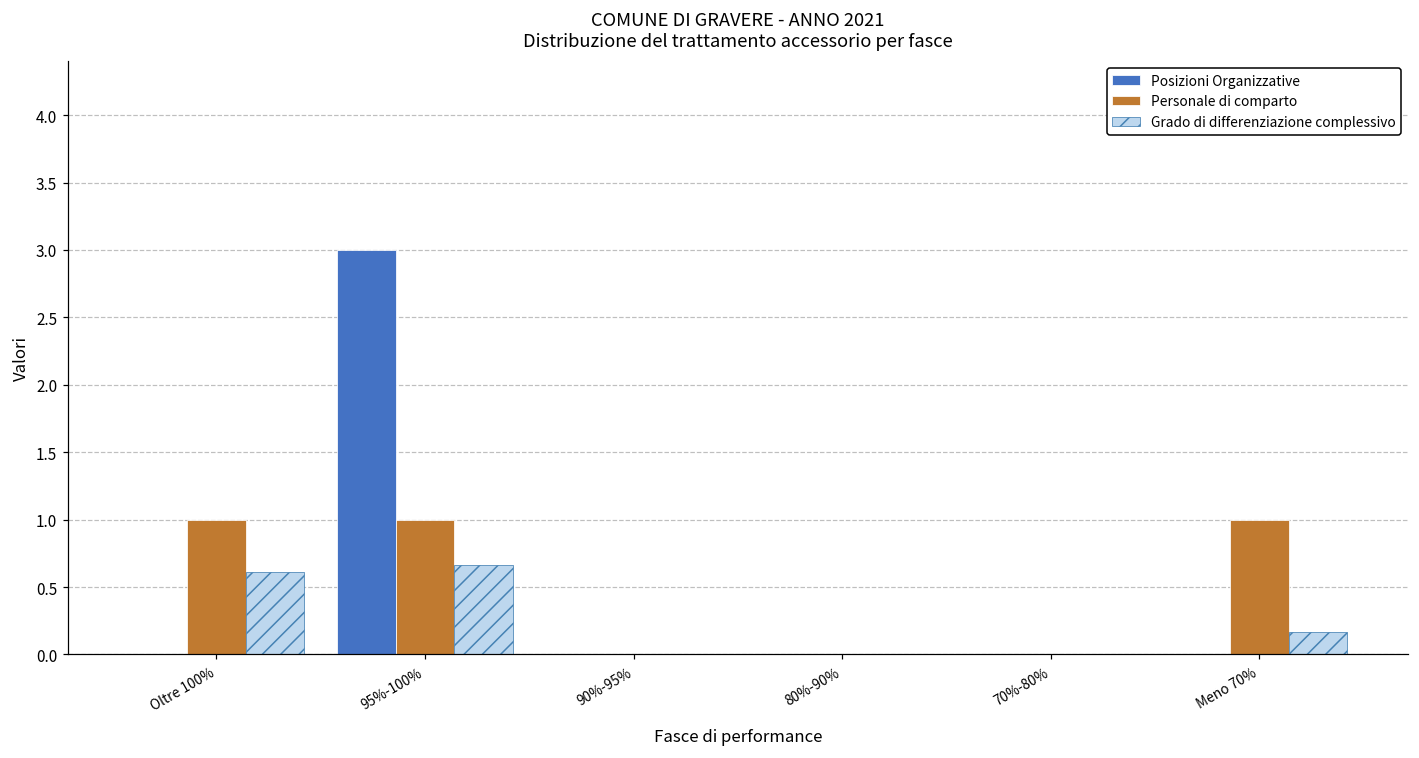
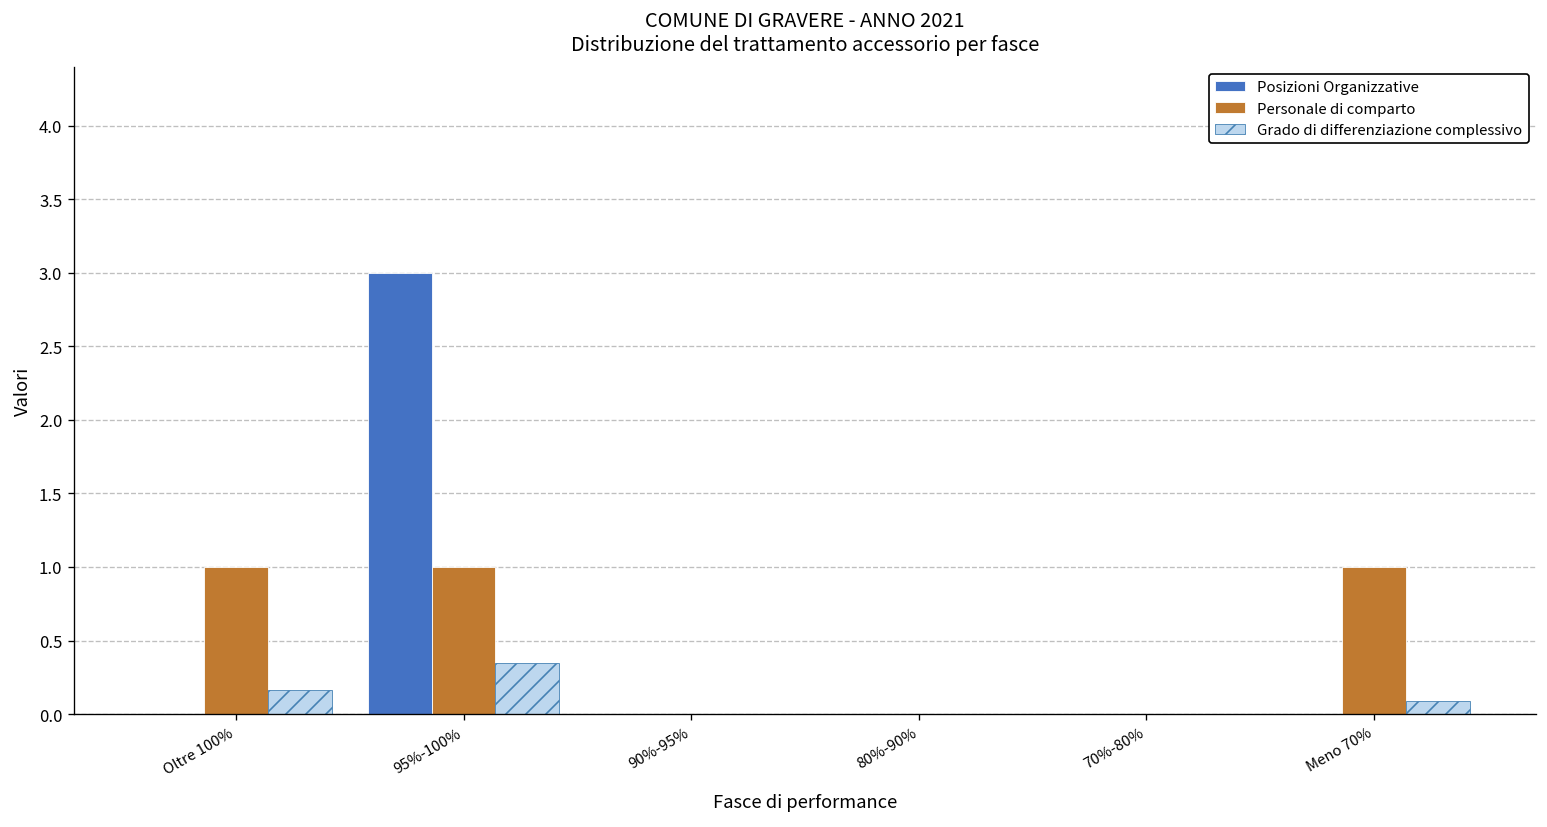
Grado di differenziazione complessivo, Oltre 100%: 0.61 -> 0.17
Grado di differenziazione complessivo, 95%-100%: 0.67 -> 0.35
Grado di differenziazione complessivo, Meno 70%: 0.17 -> 0.09
